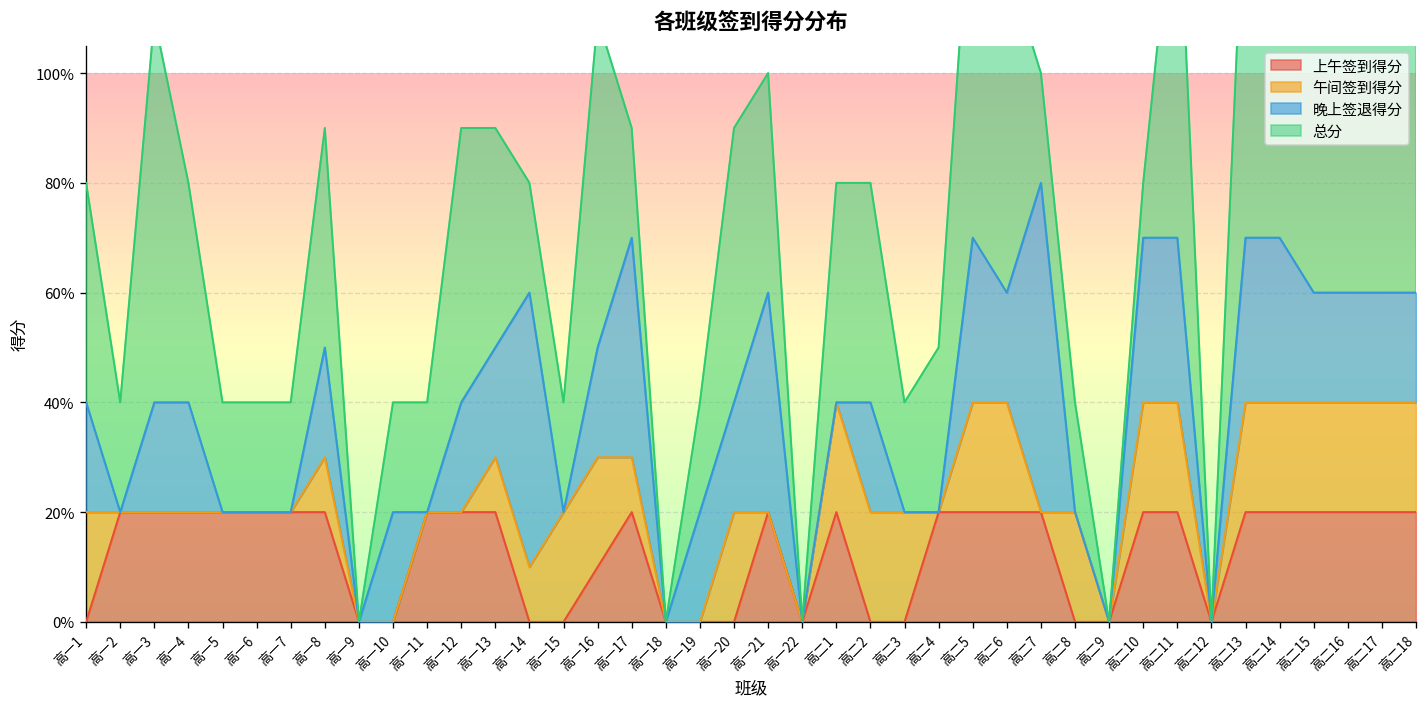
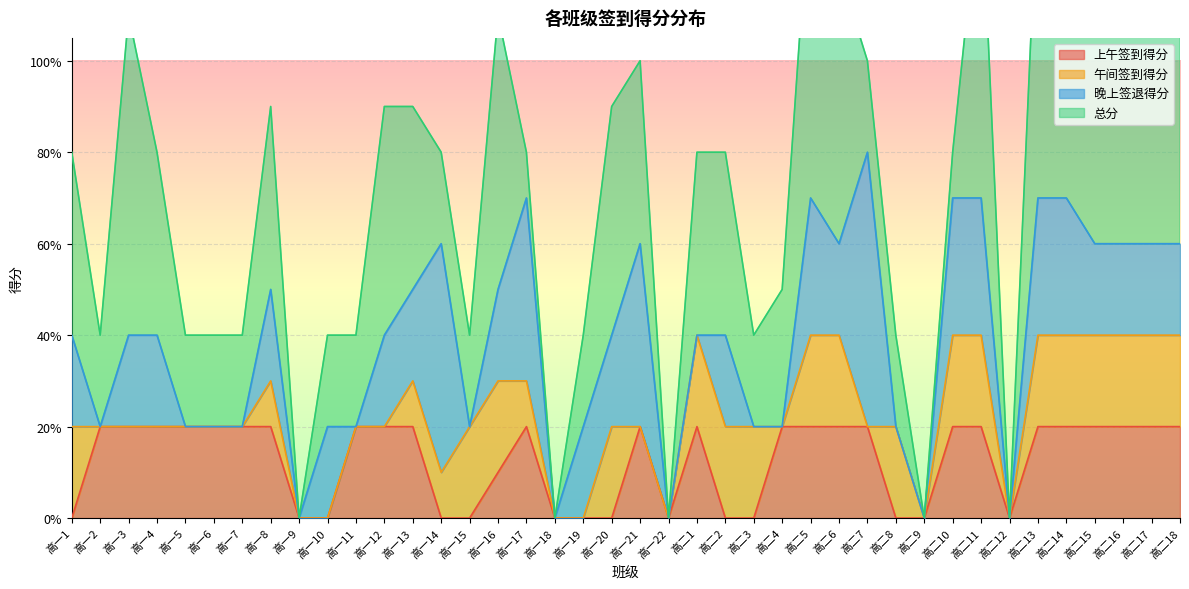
总分, 高一17: 20% -> 10%
